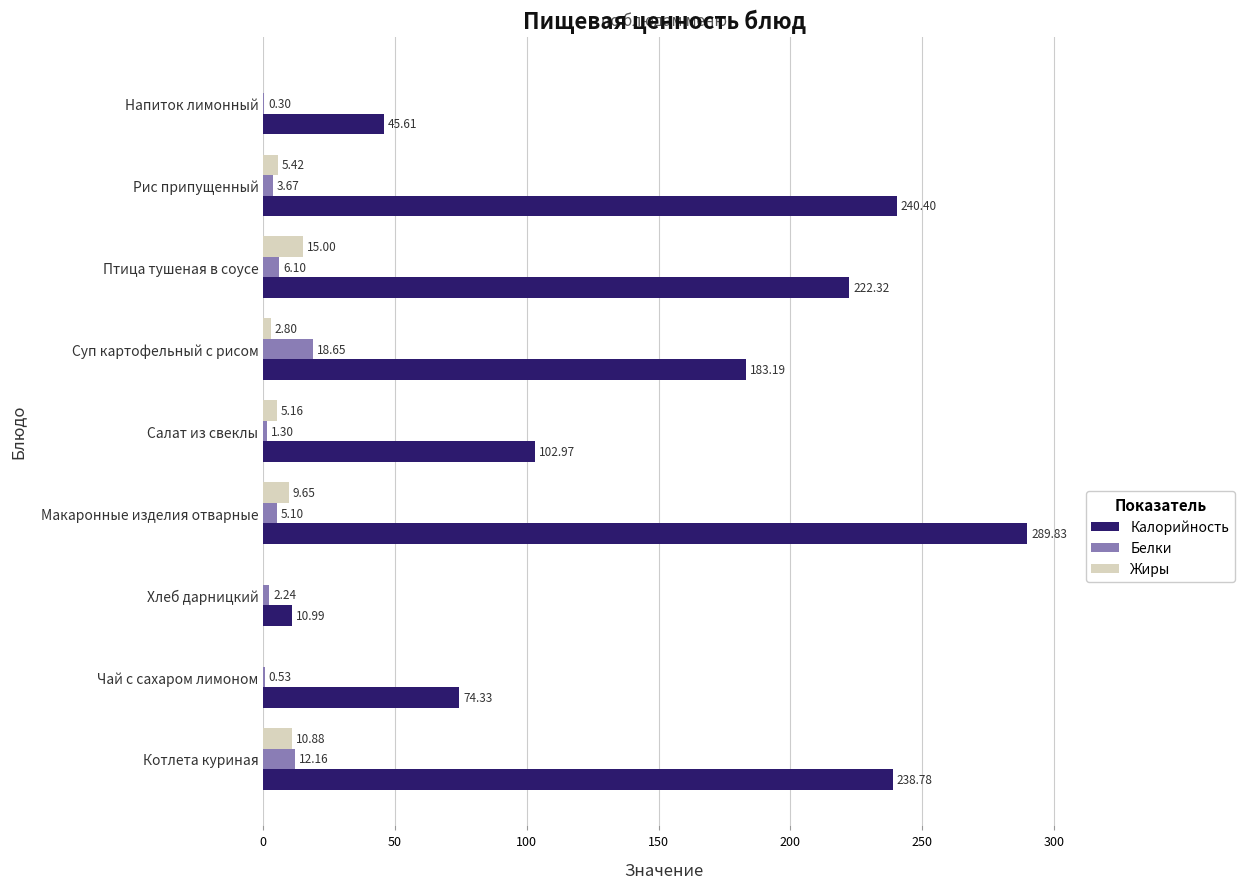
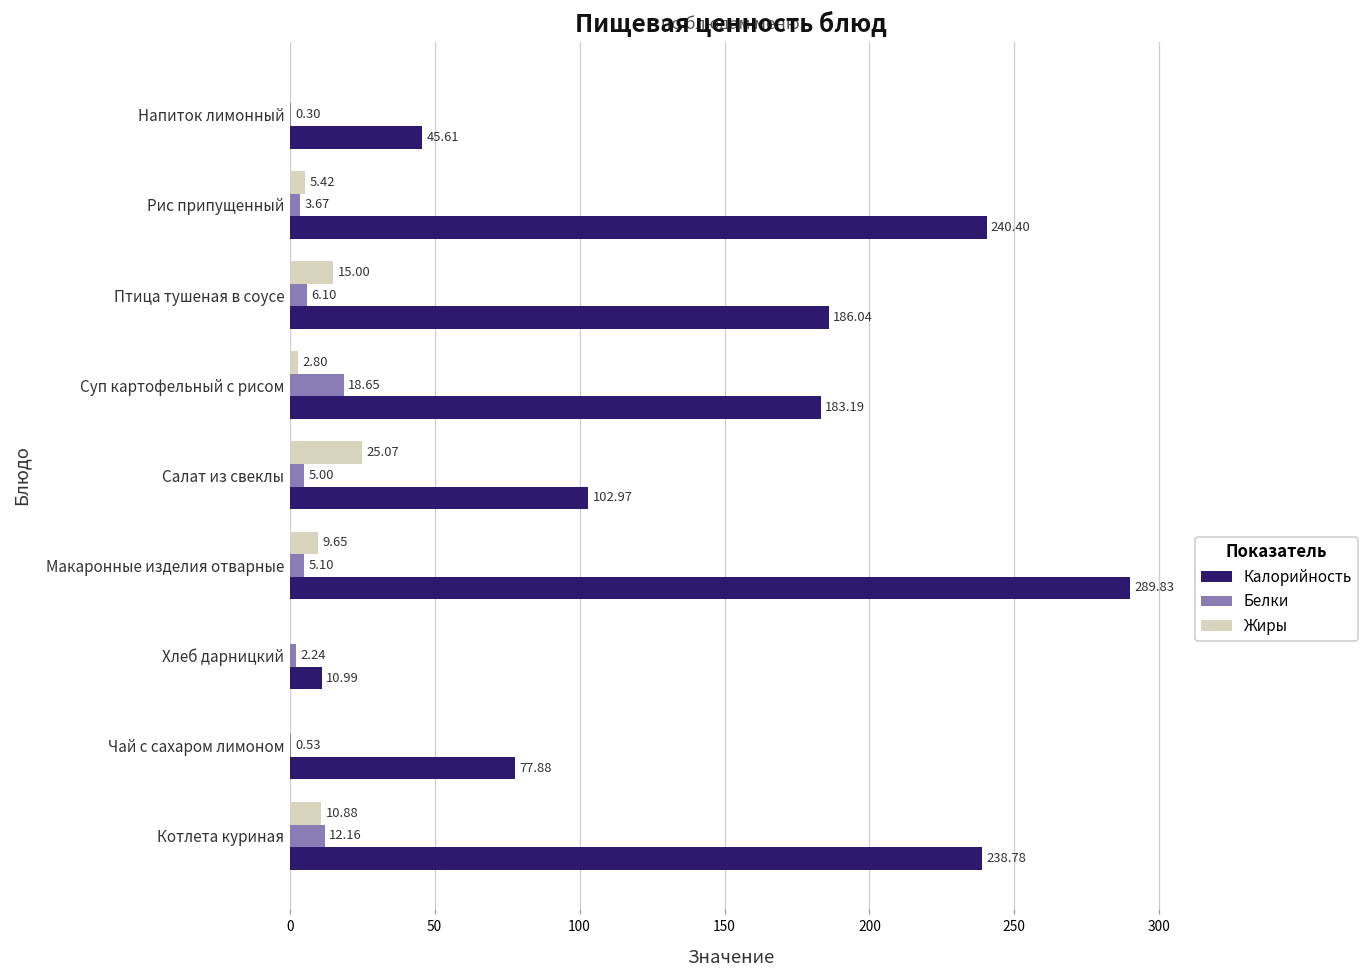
Калорийность, Птица тушеная в соусе: 222.32 -> 186.04
Жиры, Салат из свеклы: 5.16 -> 25.07
Белки, Салат из свеклы: 1.30 -> 5.00
Калорийность, Чай с сахаром лимоном: 74.33 -> 77.88
